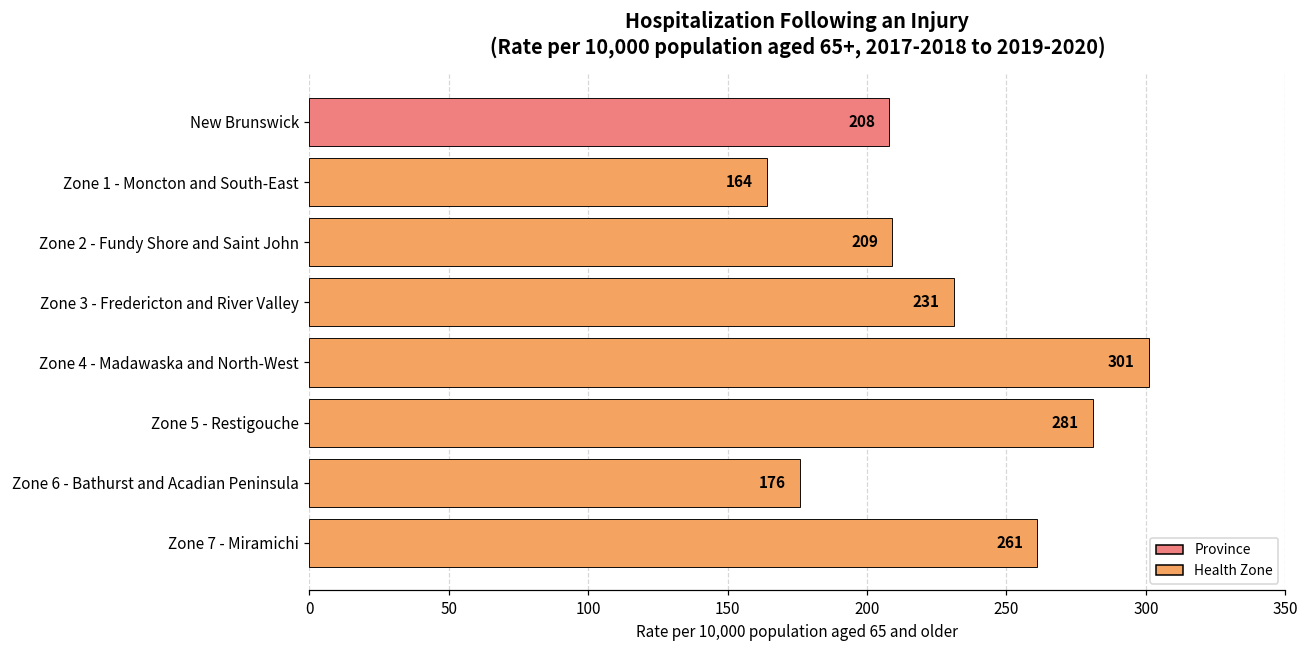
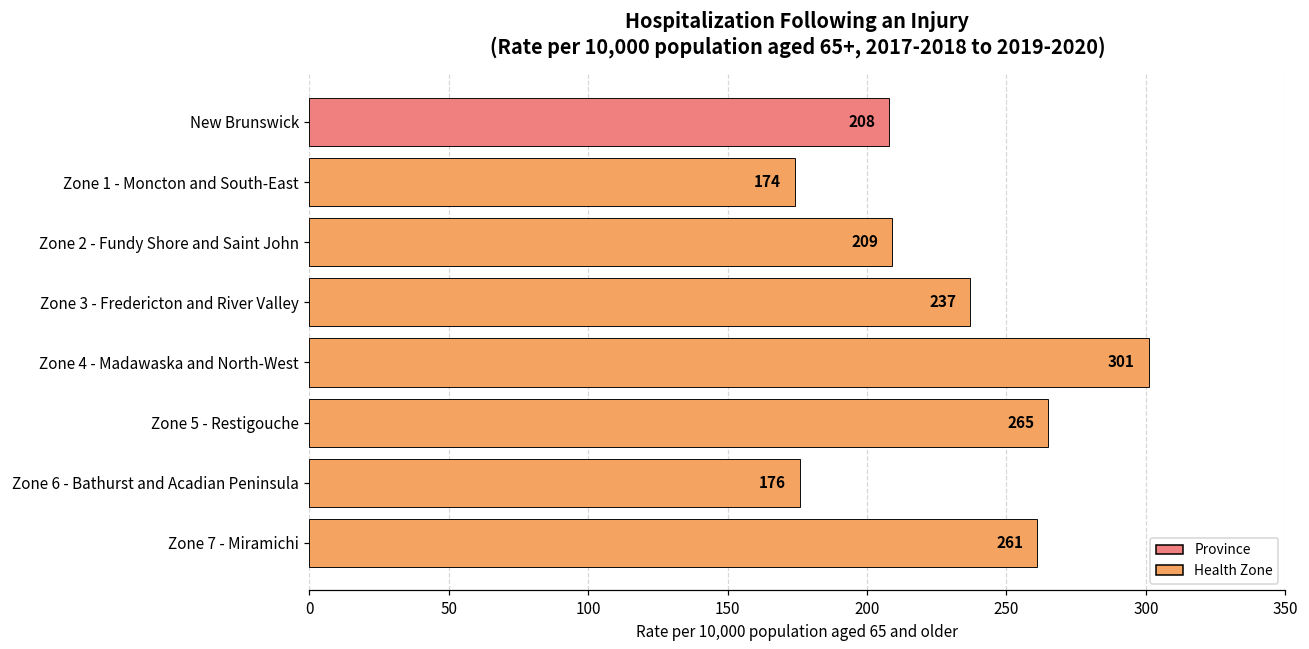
Zone 1 - Moncton and South-East: 164 -> 174
Zone 3 - Fredericton and River Valley: 231 -> 237
Zone 5 - Restigouche: 281 -> 265
